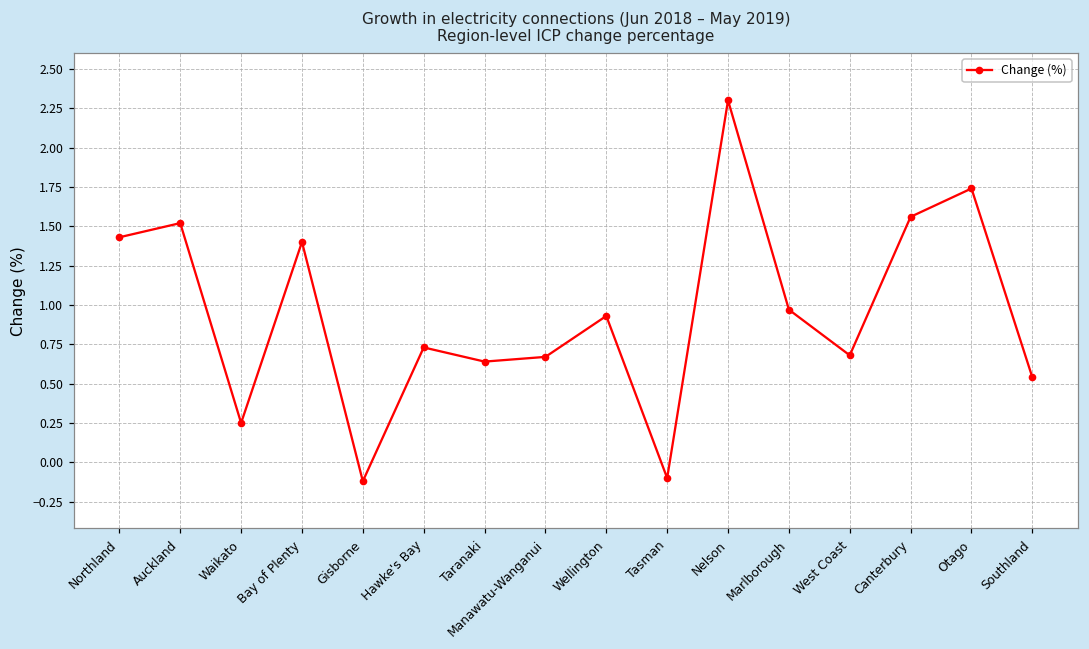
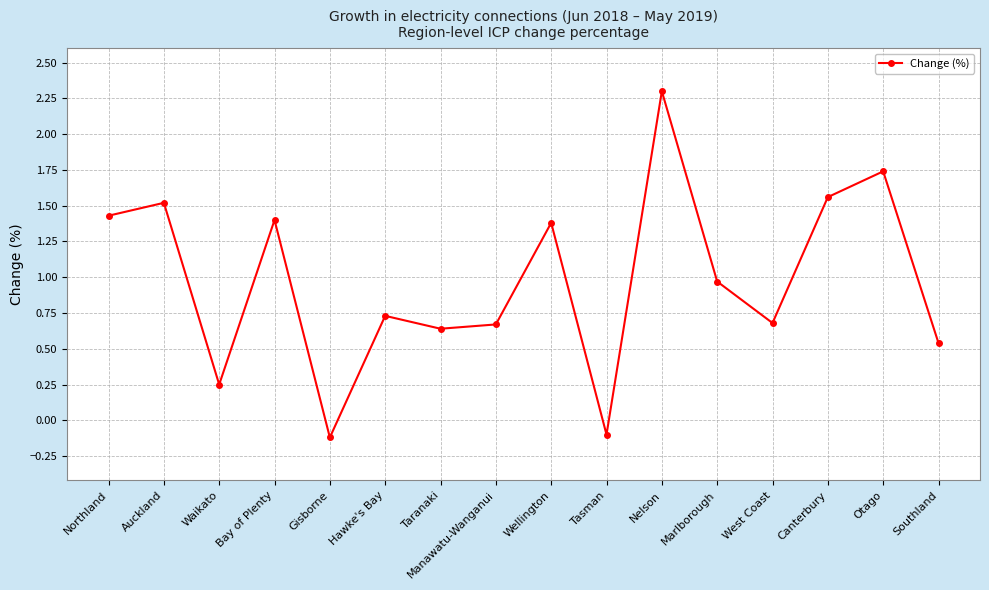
Wellington: 0.93 -> 1.38
